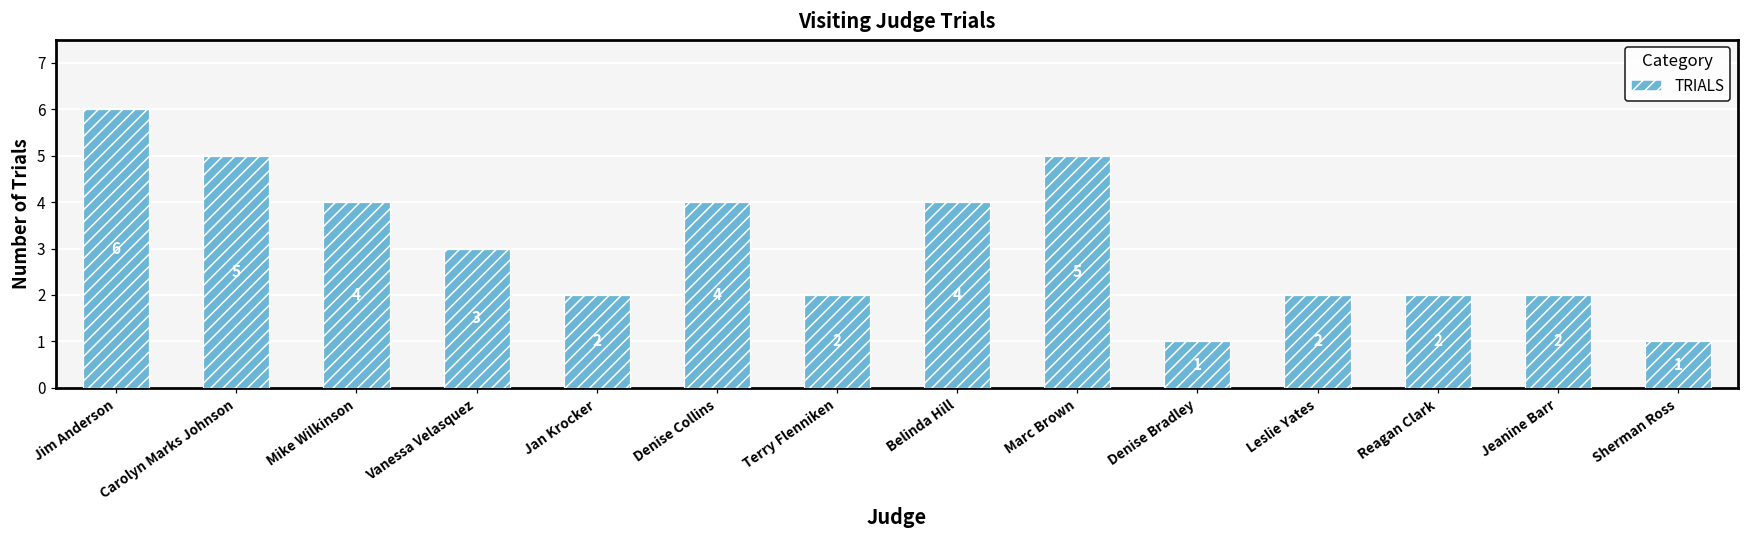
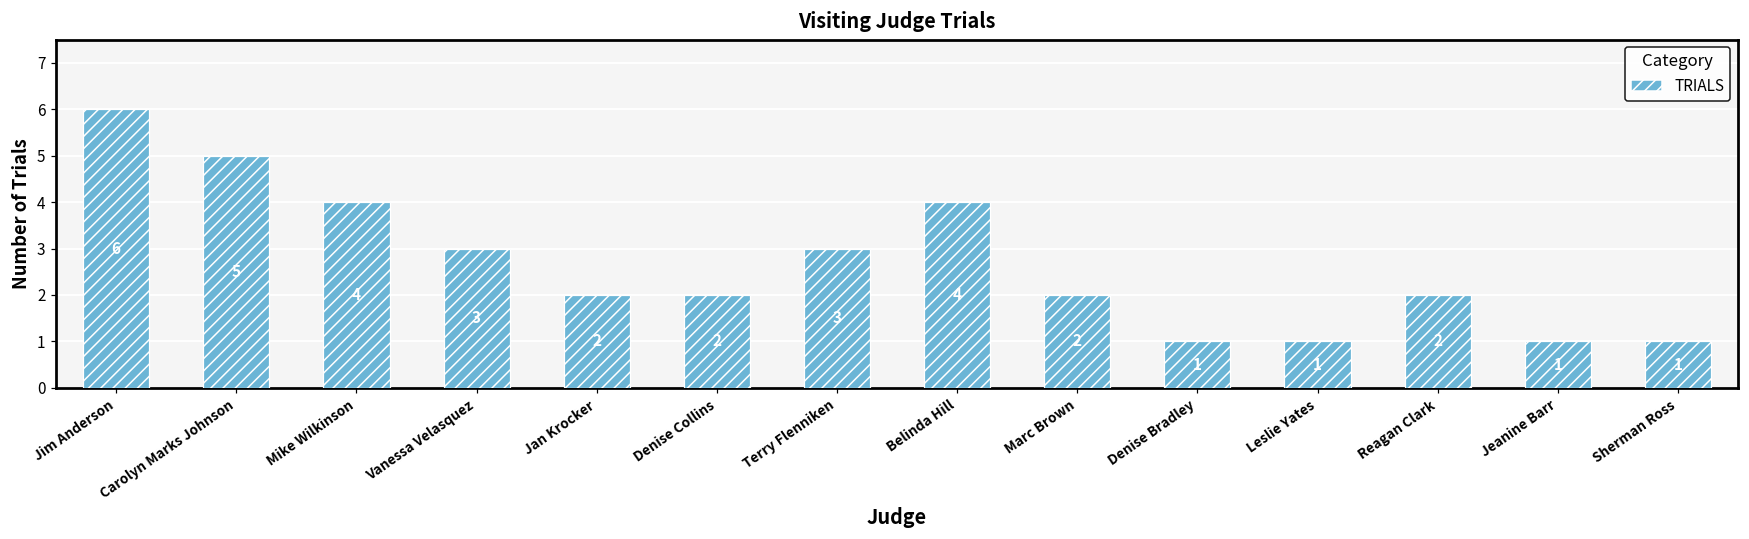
Denise Collins: 4 -> 2
Terry Flenniken: 2 -> 3
Marc Brown: 5 -> 2
Leslie Yates: 2 -> 1
Jeanine Barr: 2 -> 1
